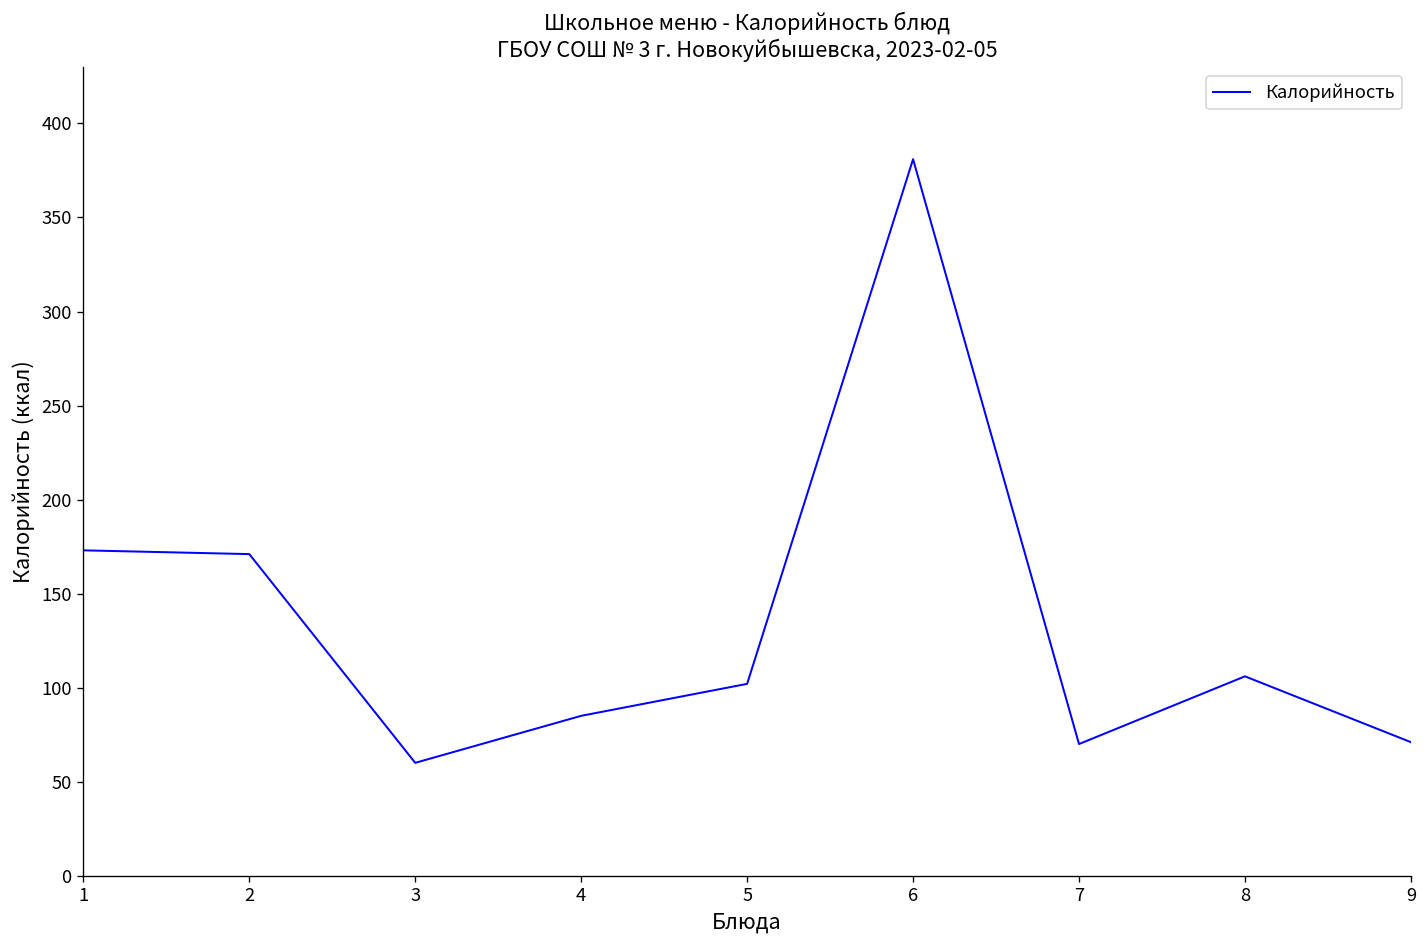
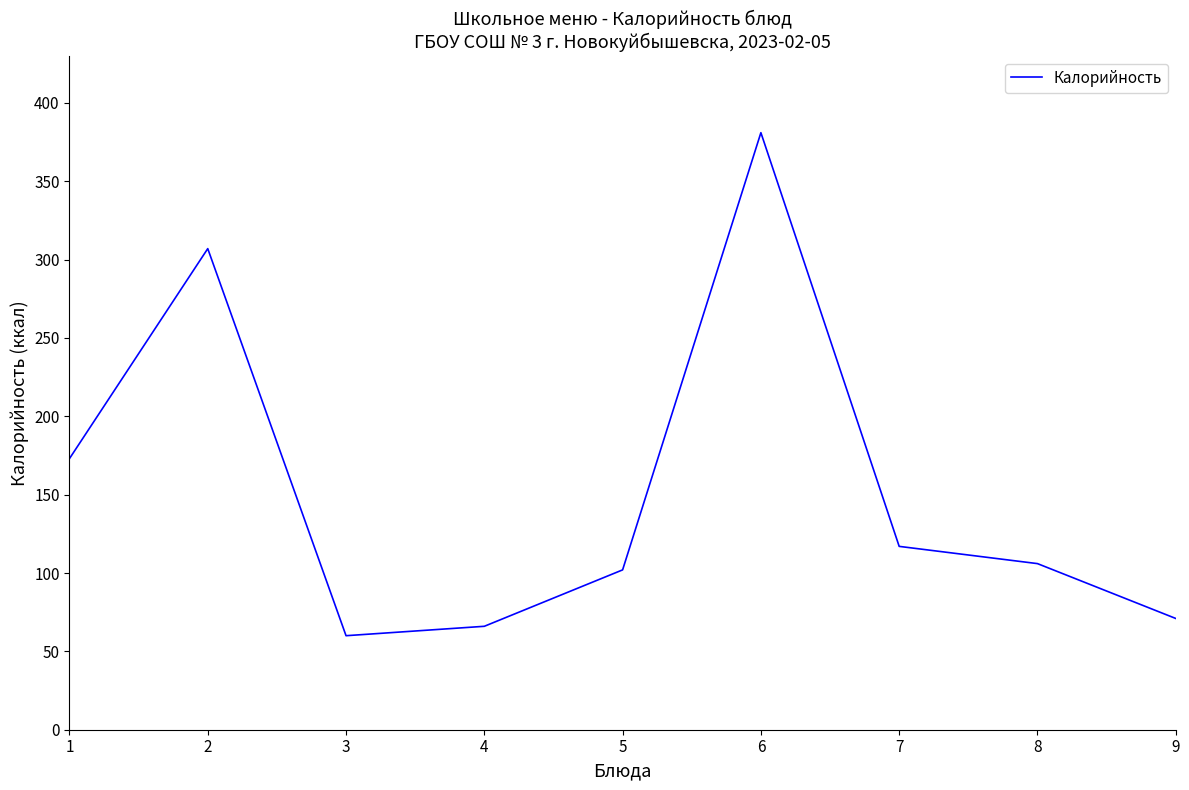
2: 171 -> 307
4: 85 -> 66
7: 70 -> 117
